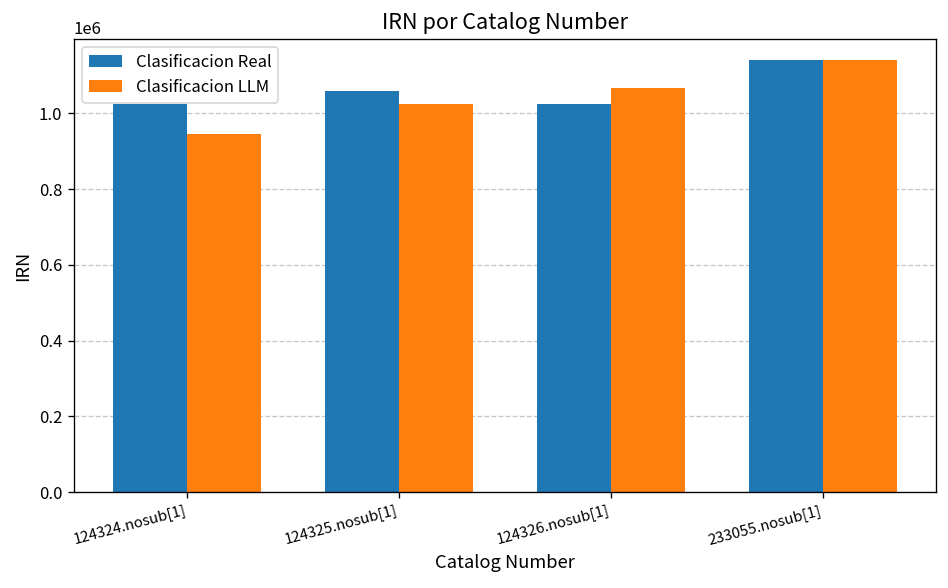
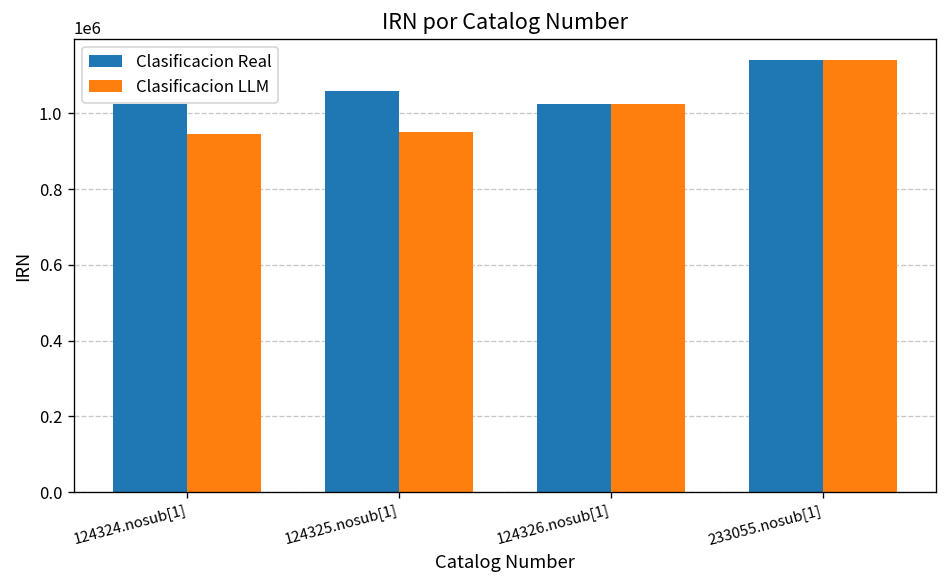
Clasificacion LLM, 124325.nosub[1]: 1030000 -> 950000
Clasificacion LLM, 124326.nosub[1]: 1070000 -> 1030000
